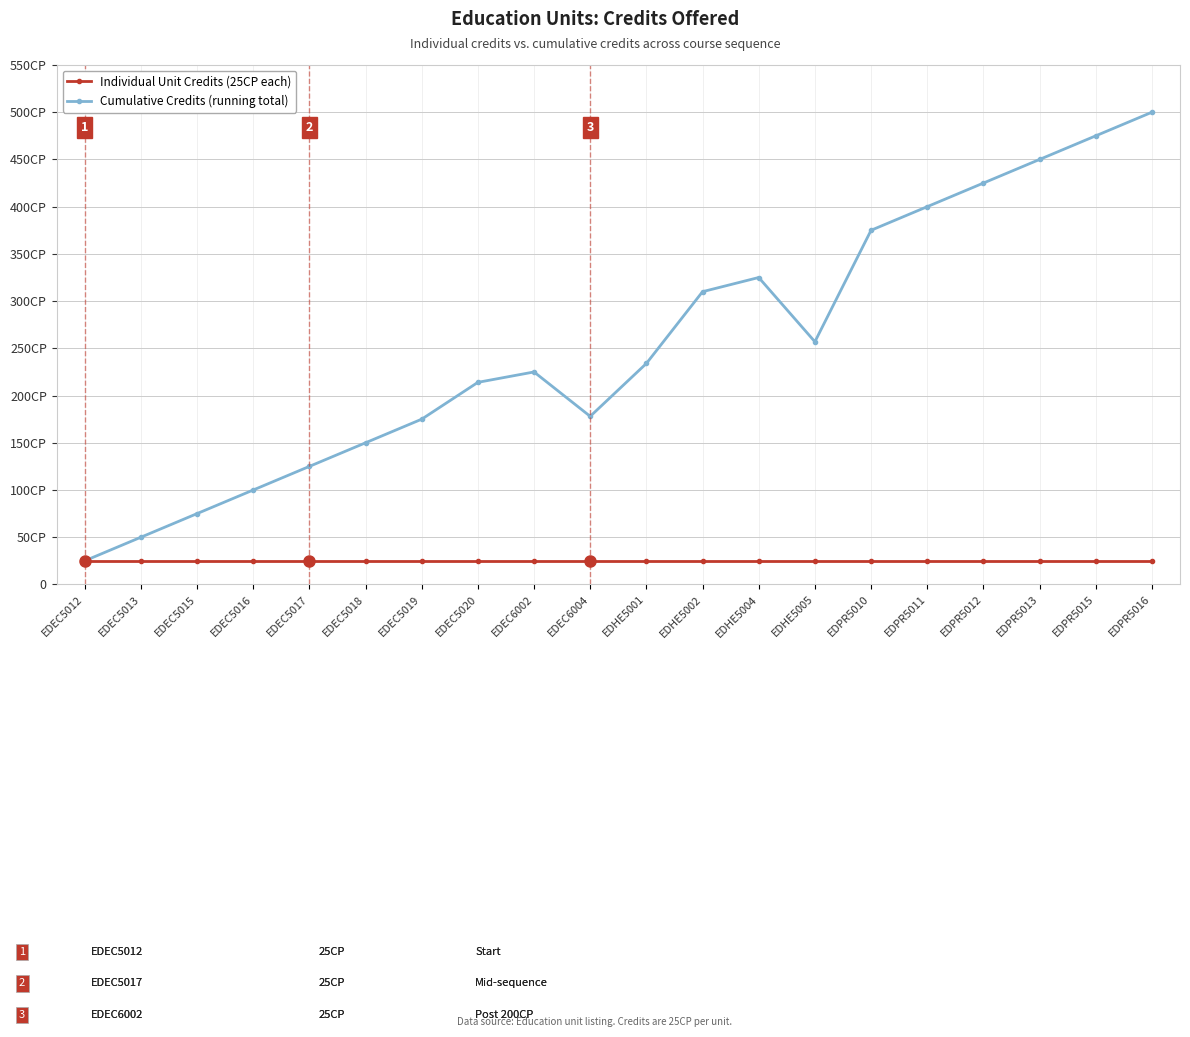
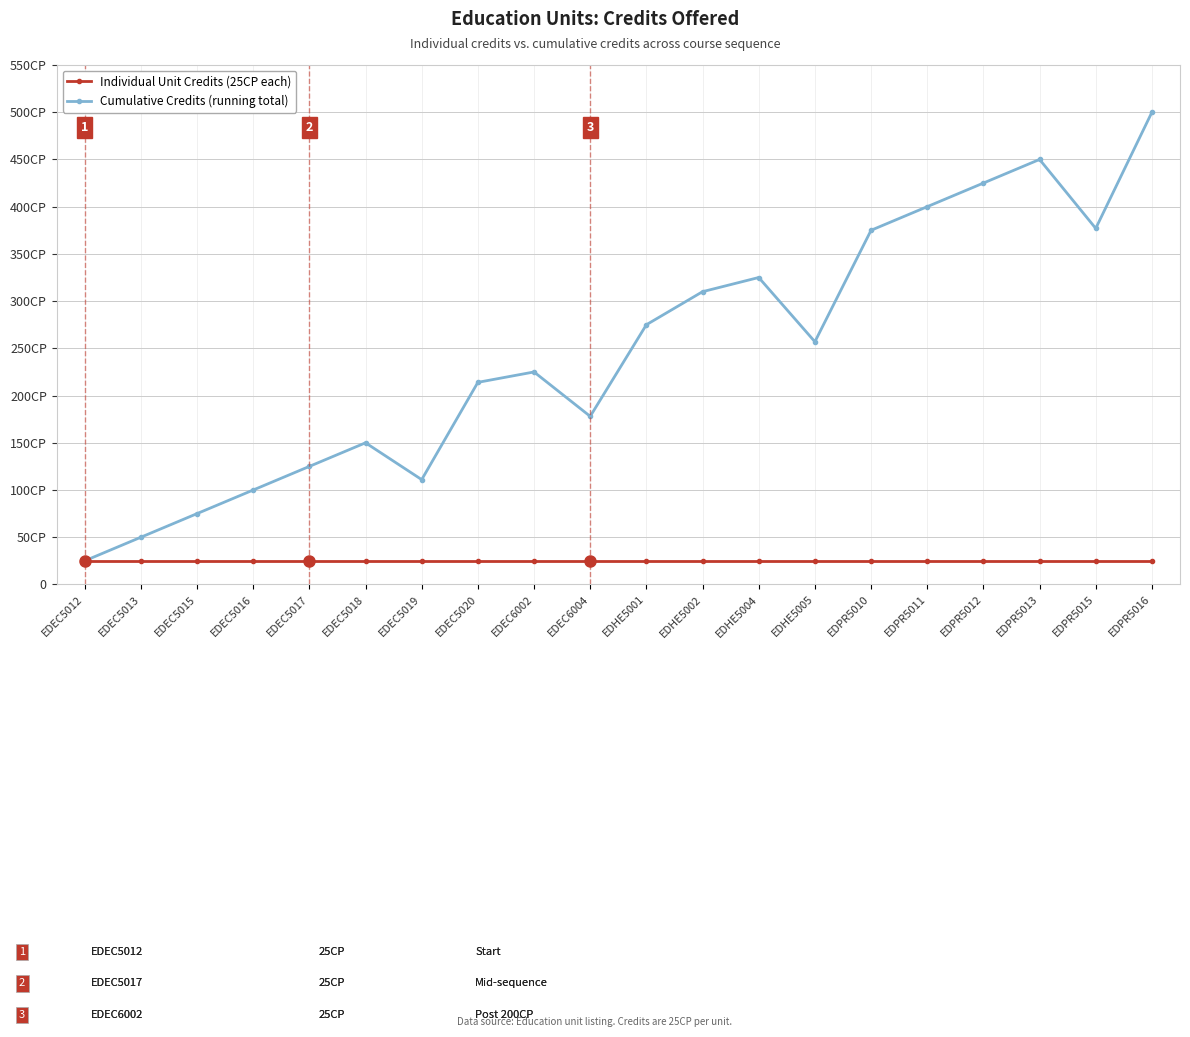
Cumulative Credits (running total), EDEC5019: 180CP -> 110CP
Cumulative Credits (running total), EDHE5001: 230CP -> 280CP
Cumulative Credits (running total), EDPR5015: 480CP -> 380CP
